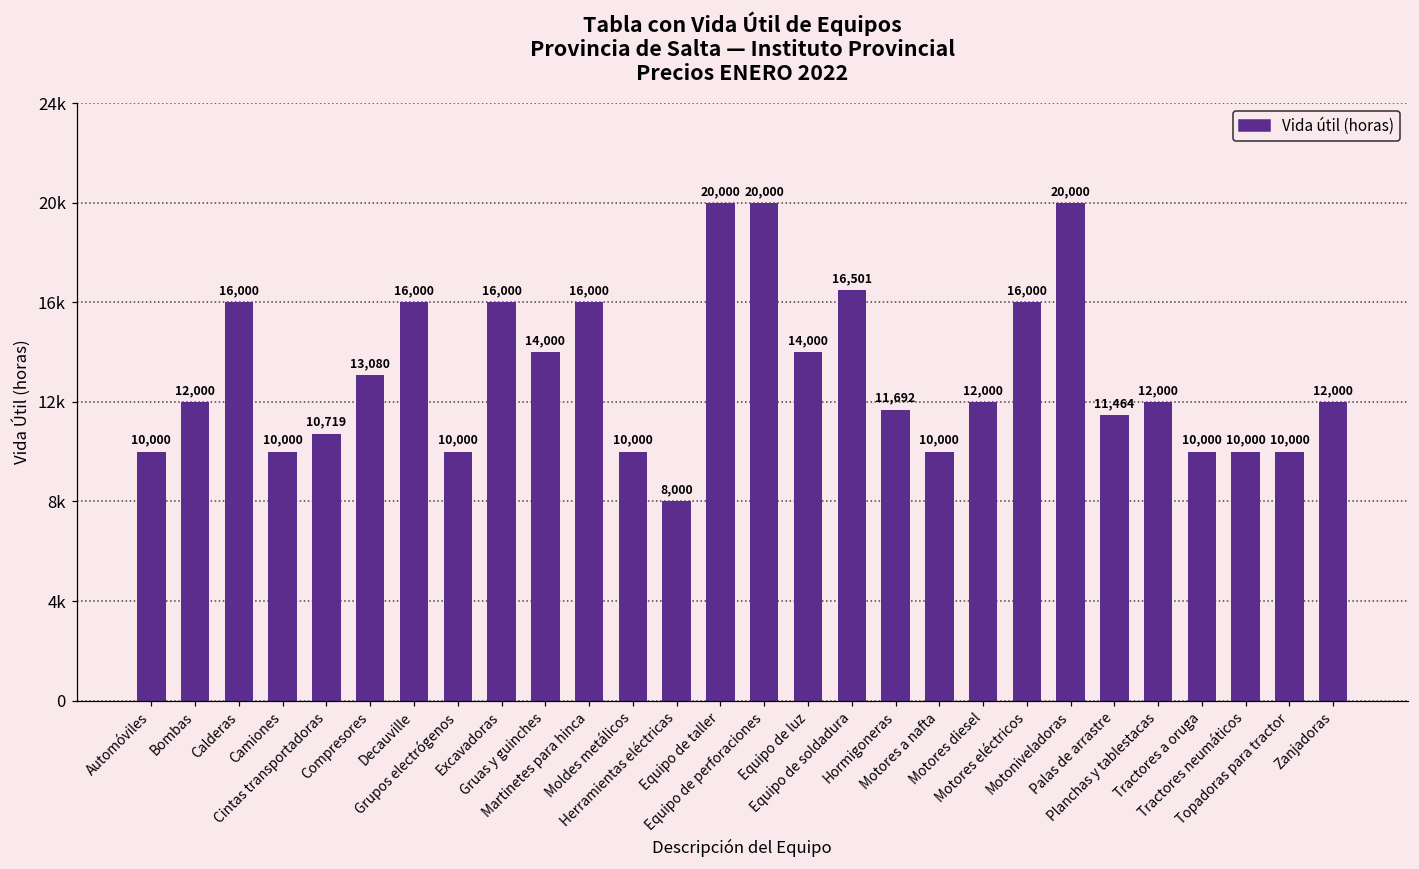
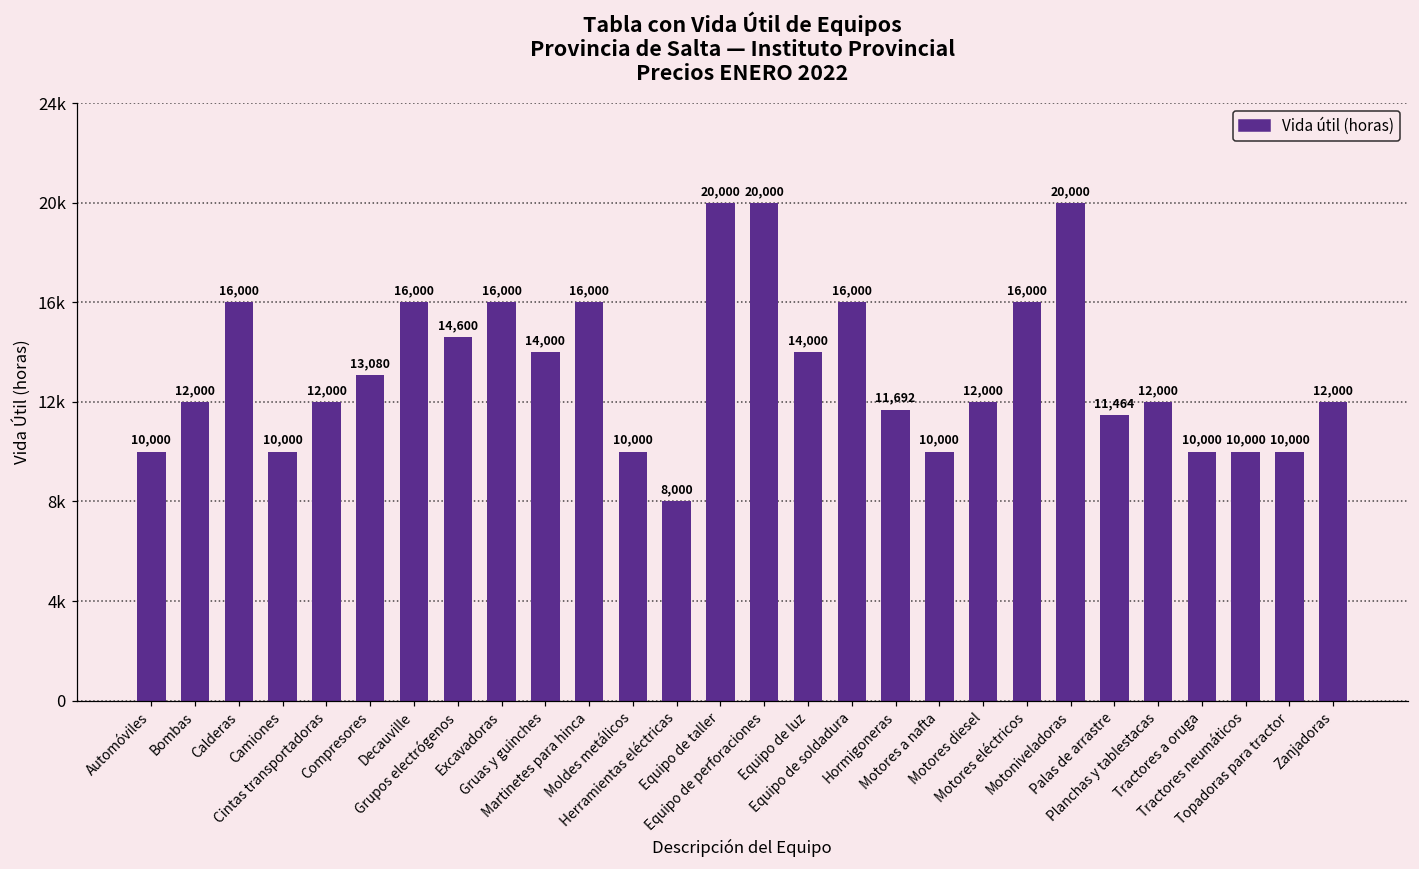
Cintas transportadoras: 10,719 -> 12,000
Grupos electrógenos: 10,000 -> 14,600
Equipo de soldadura: 16,501 -> 16,000
